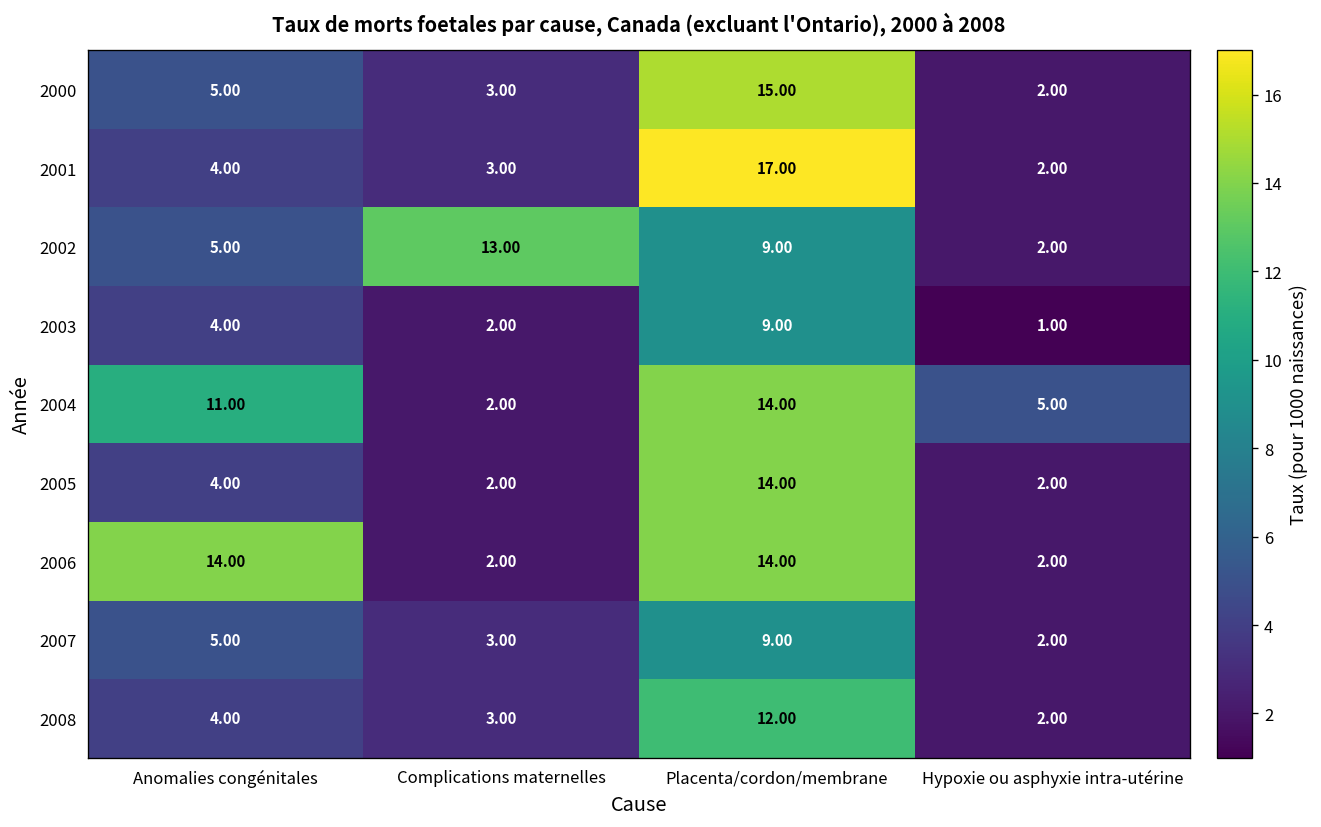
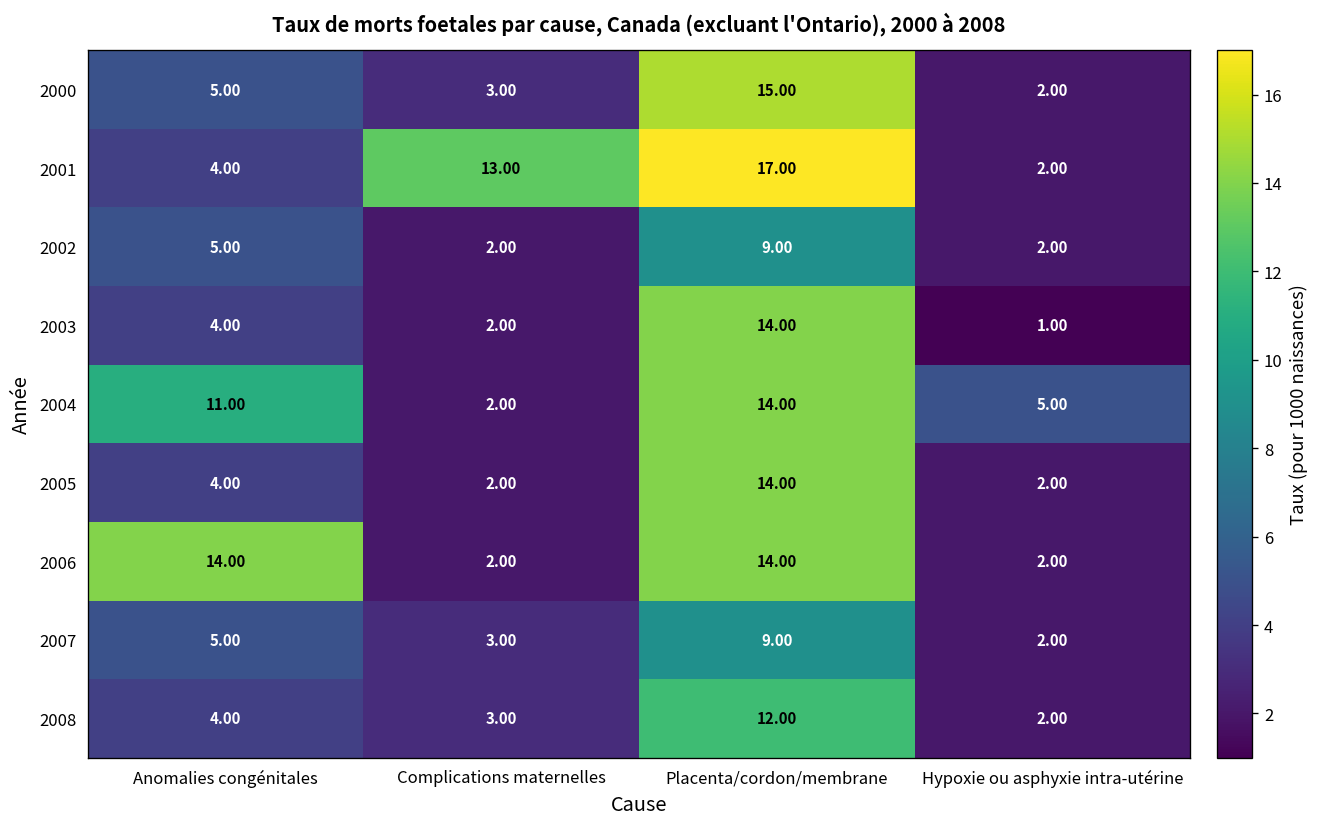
2001, Complications maternelles: 3.00 -> 13.00
2002, Complications maternelles: 13.00 -> 2.00
2003, Placenta/cordon/membrane: 9.00 -> 14.00
